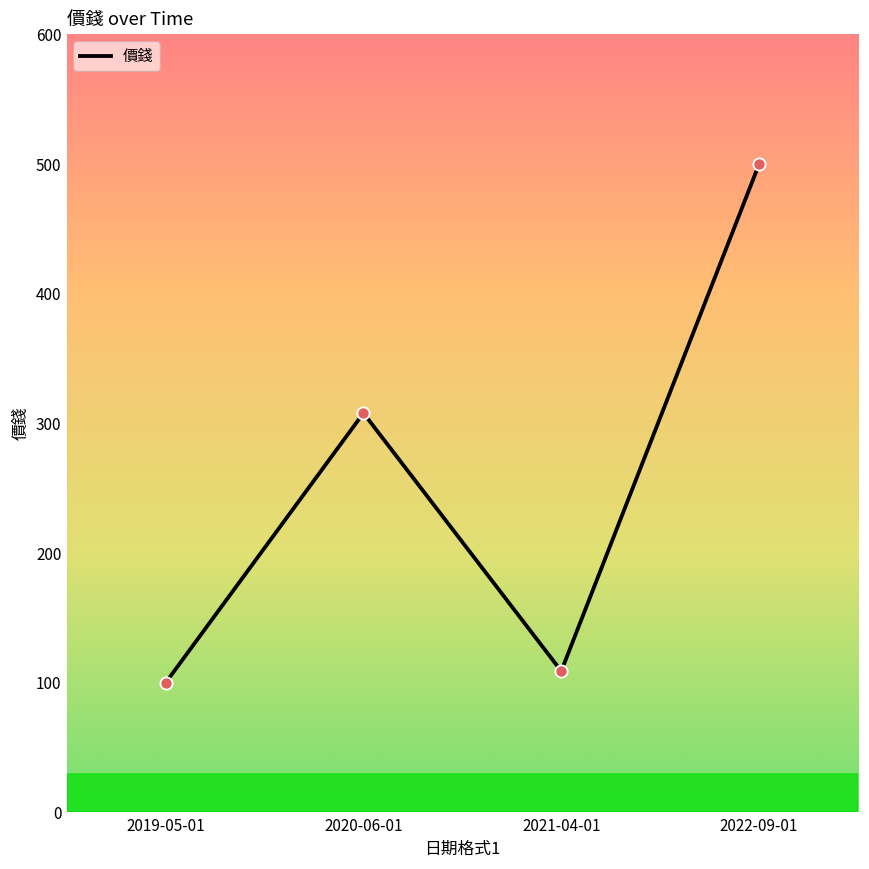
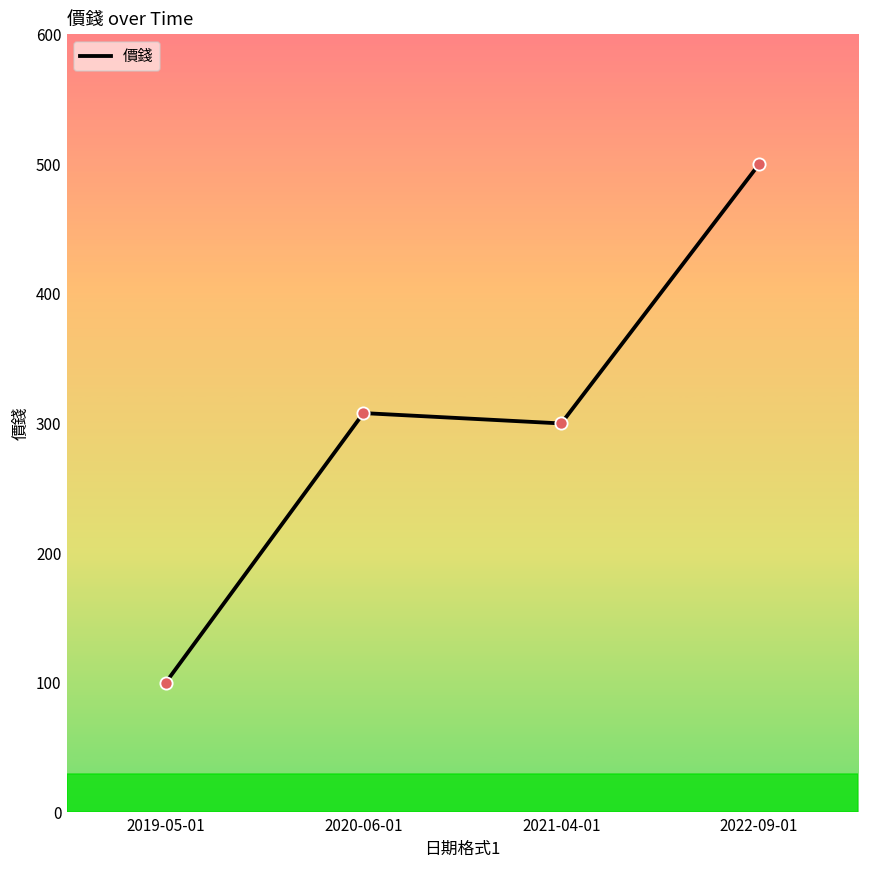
2021-04-01: 109 -> 300
